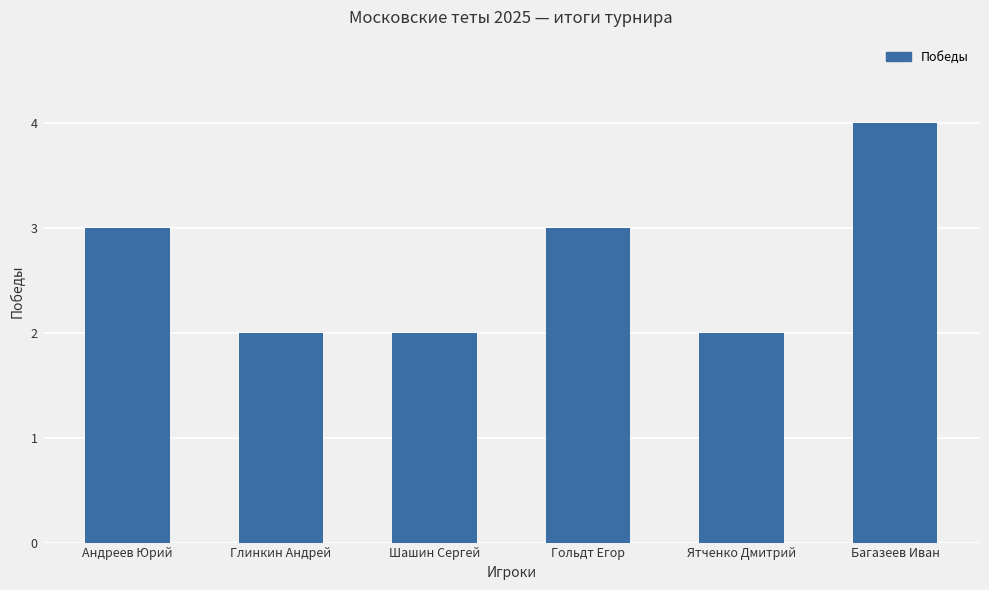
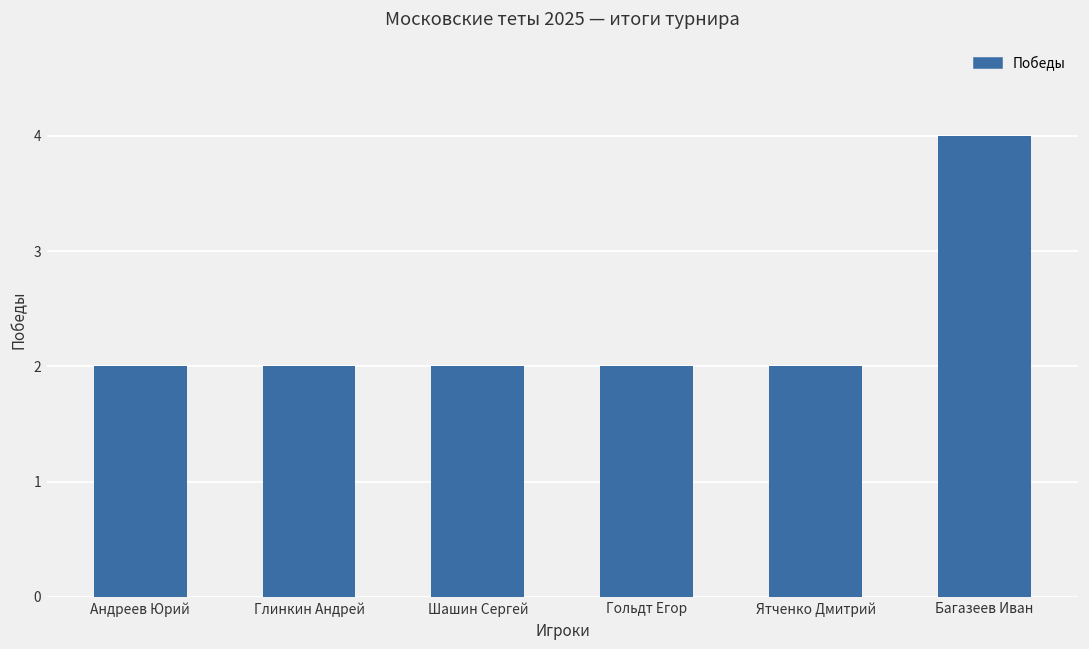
Андреев Юрий: 3 -> 2
Гольдт Егор: 3 -> 2
